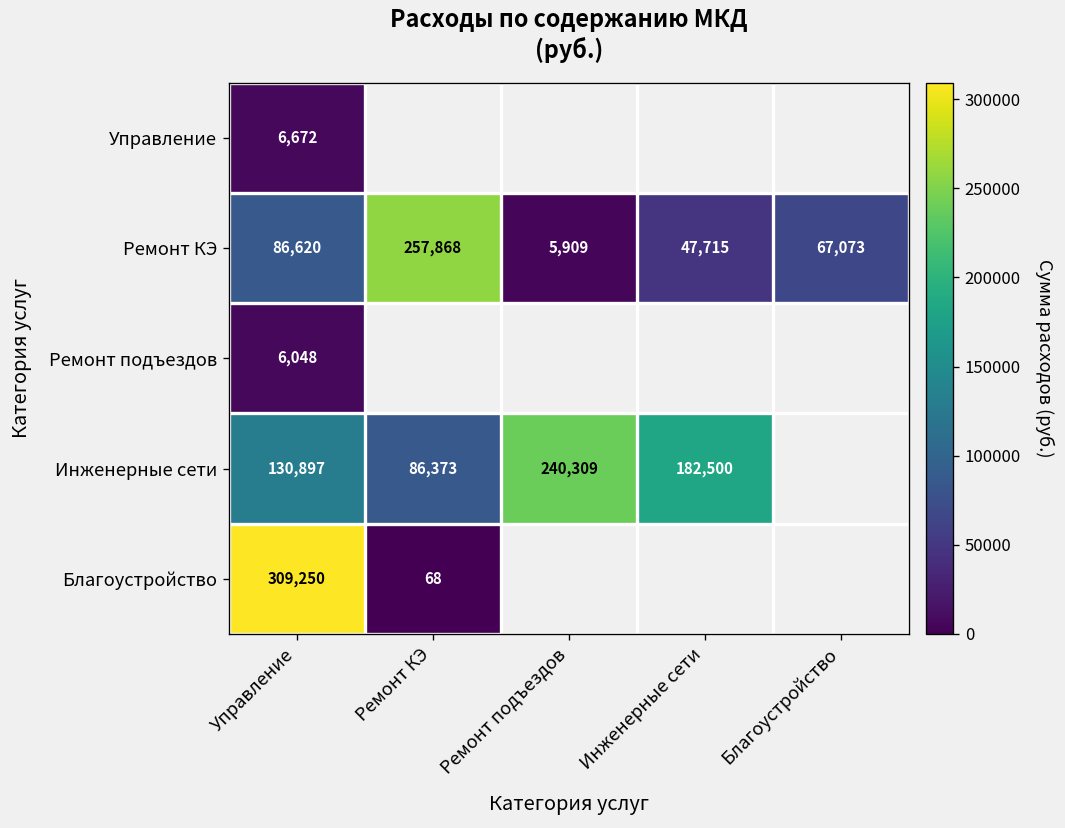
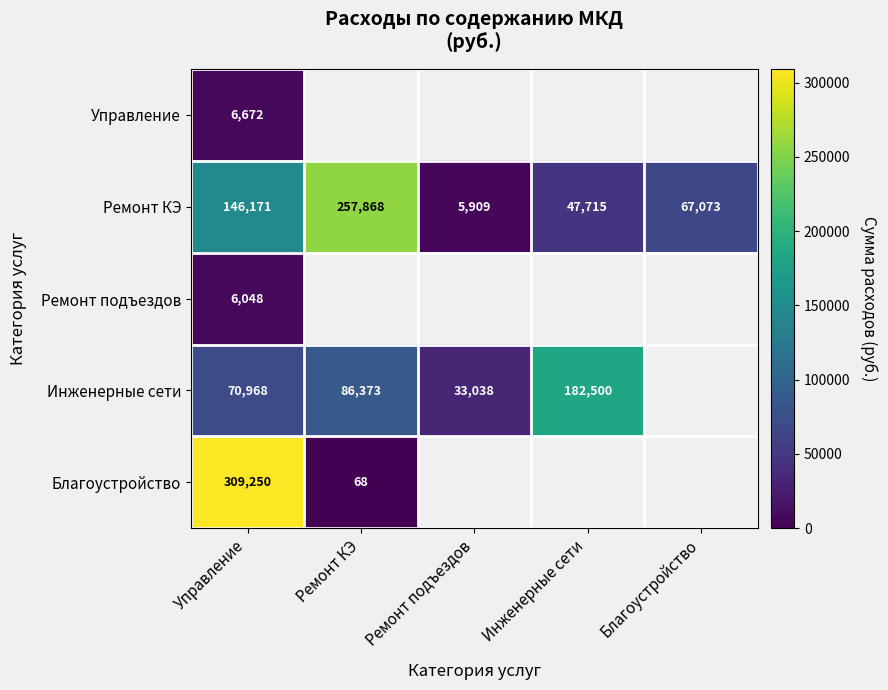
Ремонт КЭ, Управление: 86,620 -> 146,171
Инженерные сети, Управление: 130,897 -> 70,968
Инженерные сети, Ремонт подъездов: 240,309 -> 33,038
